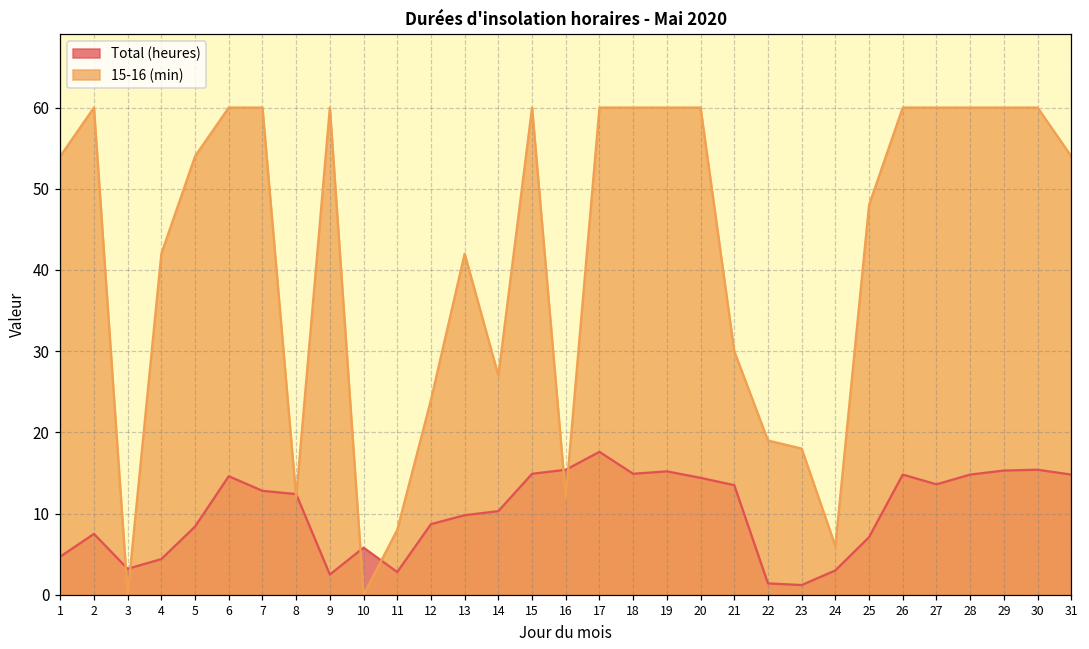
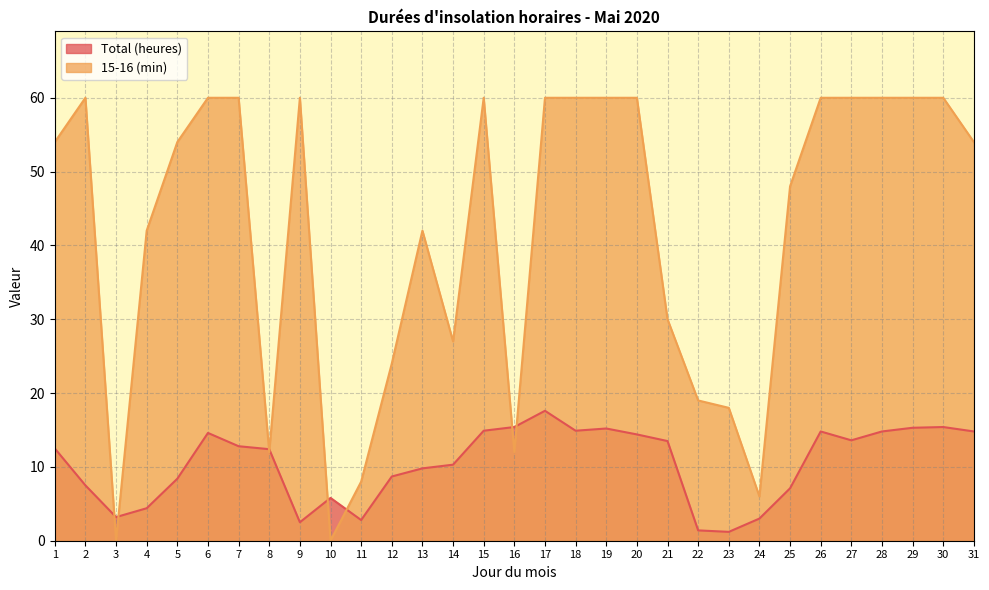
Total (heures), 1: 5 -> 13
